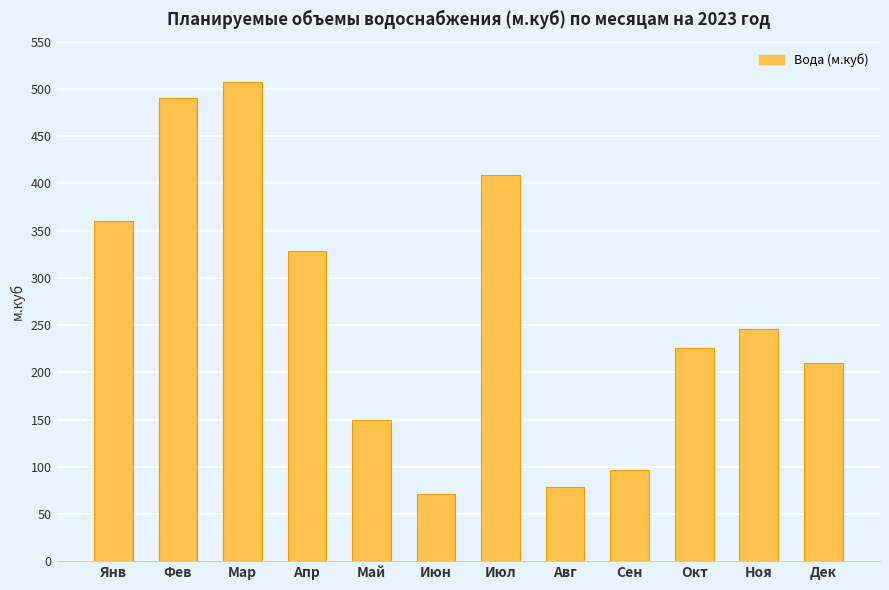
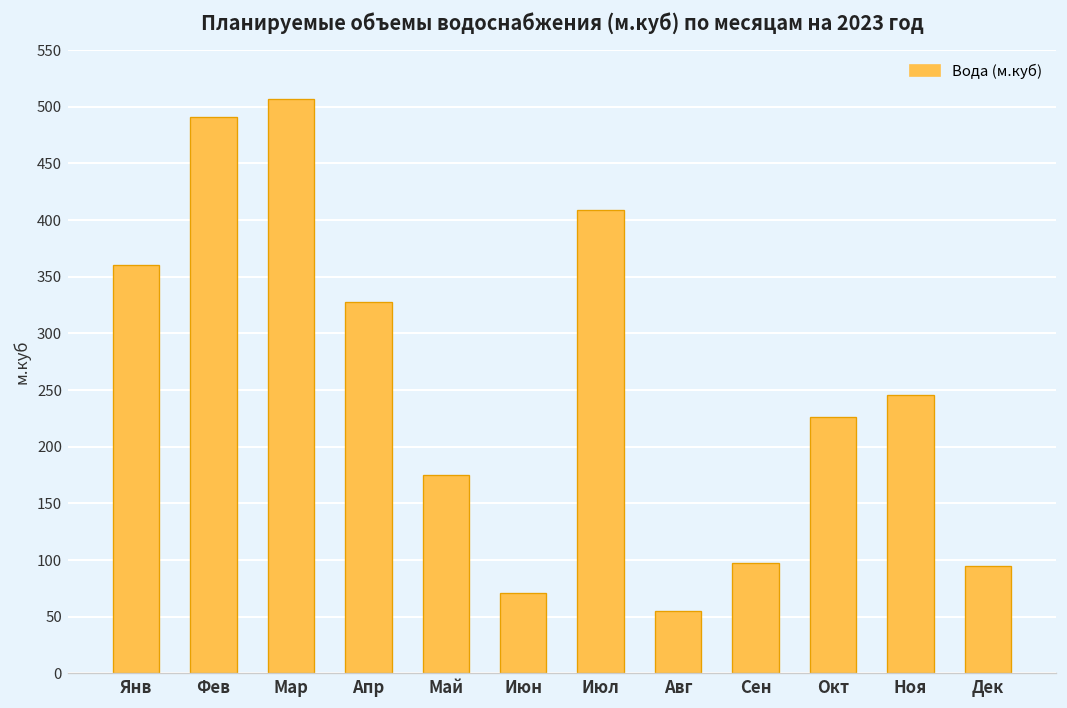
Май: 150 -> 180
Авг: 80 -> 60
Дек: 210 -> 100
